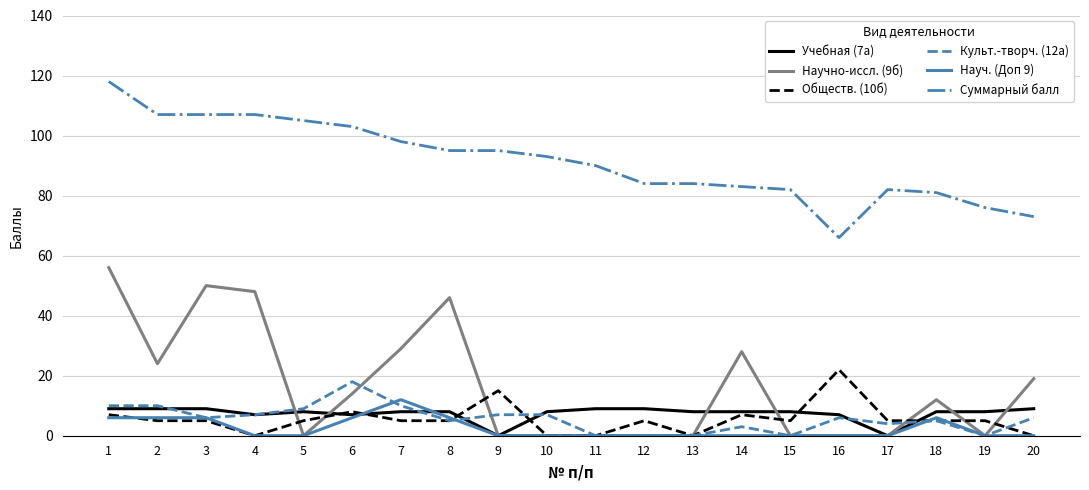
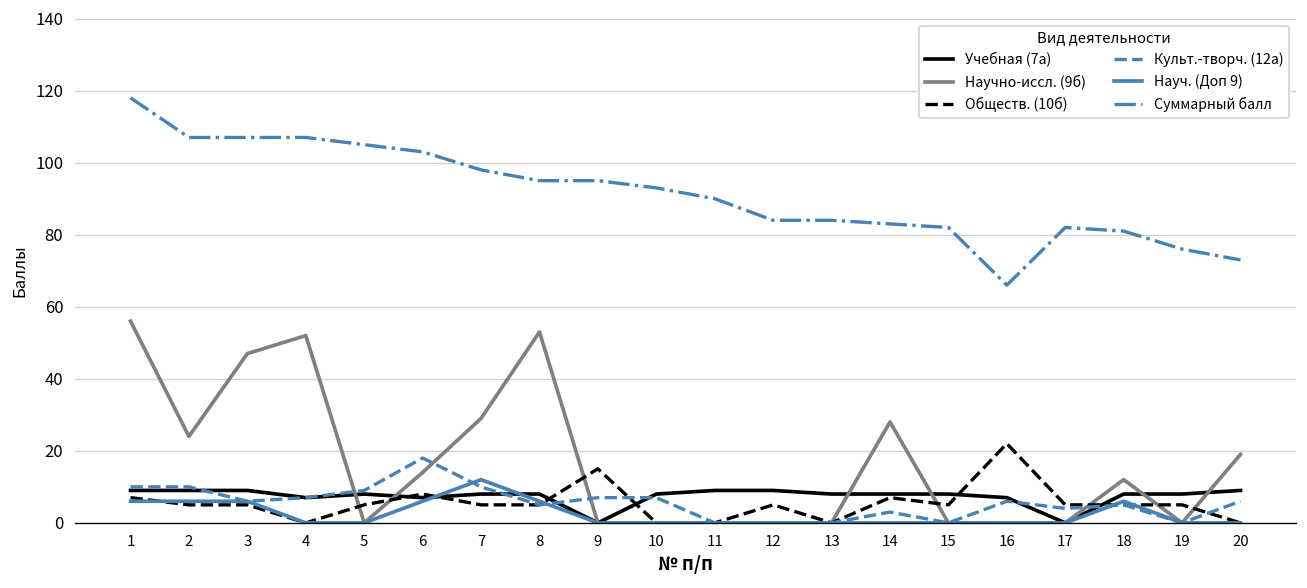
Научно-иссл. (9б), 3: 50 -> 47
Научно-иссл. (9б), 4: 48 -> 52
Научно-иссл. (9б), 8: 46 -> 53
